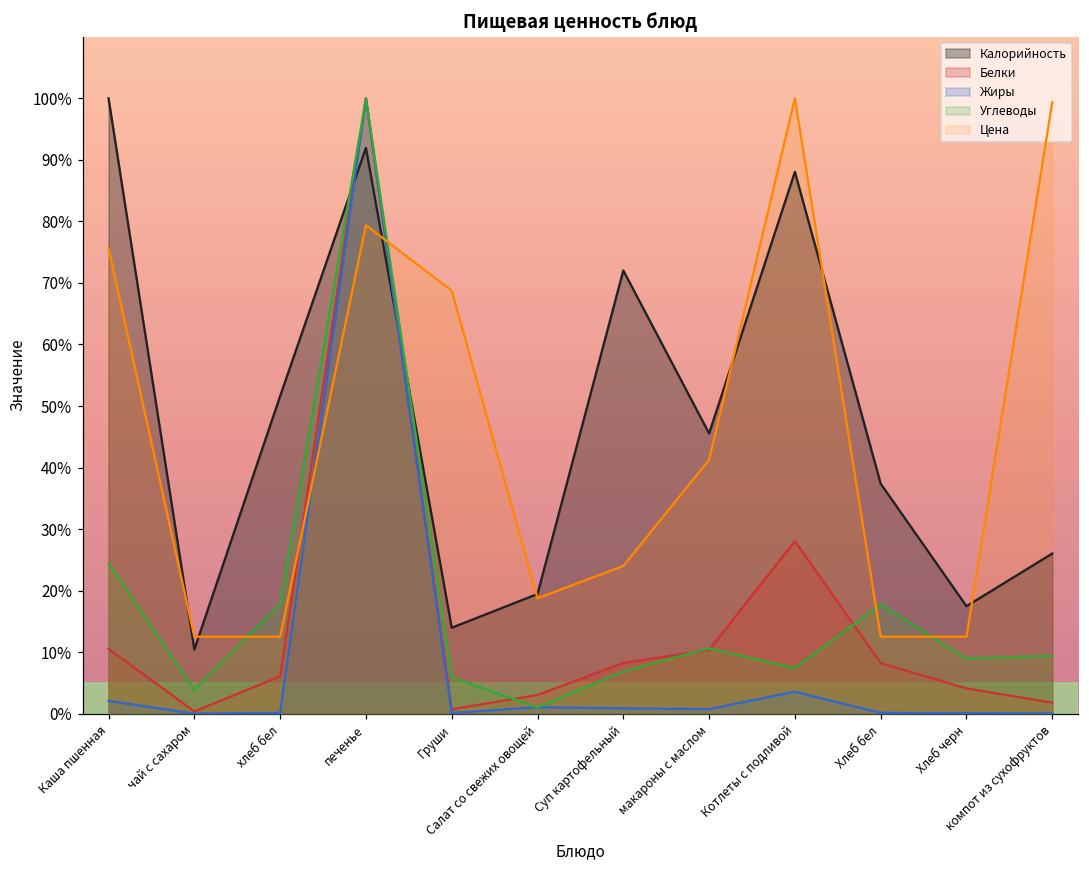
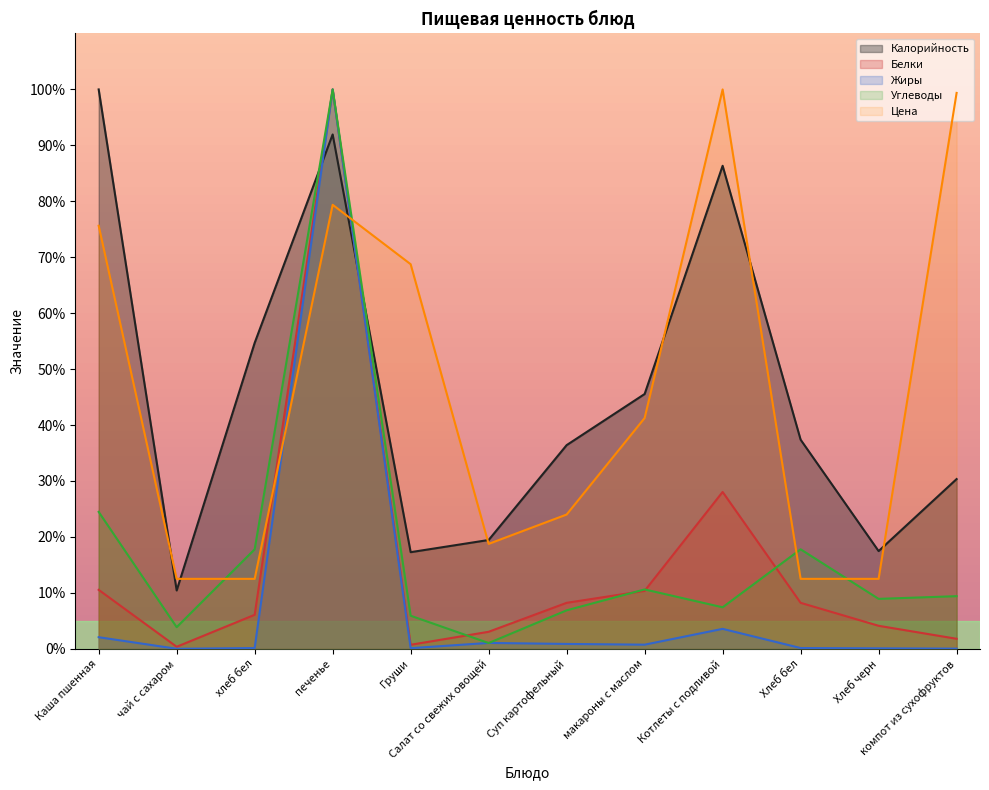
Калорийность, хлеб бел: 52% -> 55%
Калорийность, Груши: 14% -> 17%
Калорийность, Суп картофельный: 72% -> 36%
Калорийность, Котлеты с подливой: 88% -> 86%
Калорийность, компот из сухофруктов: 26% -> 30%
